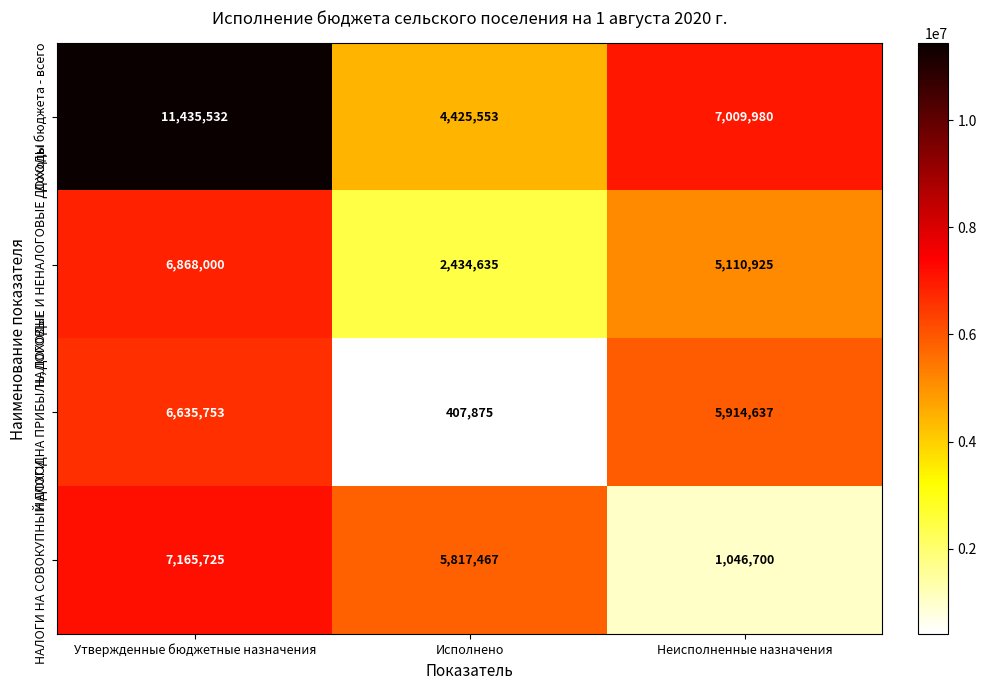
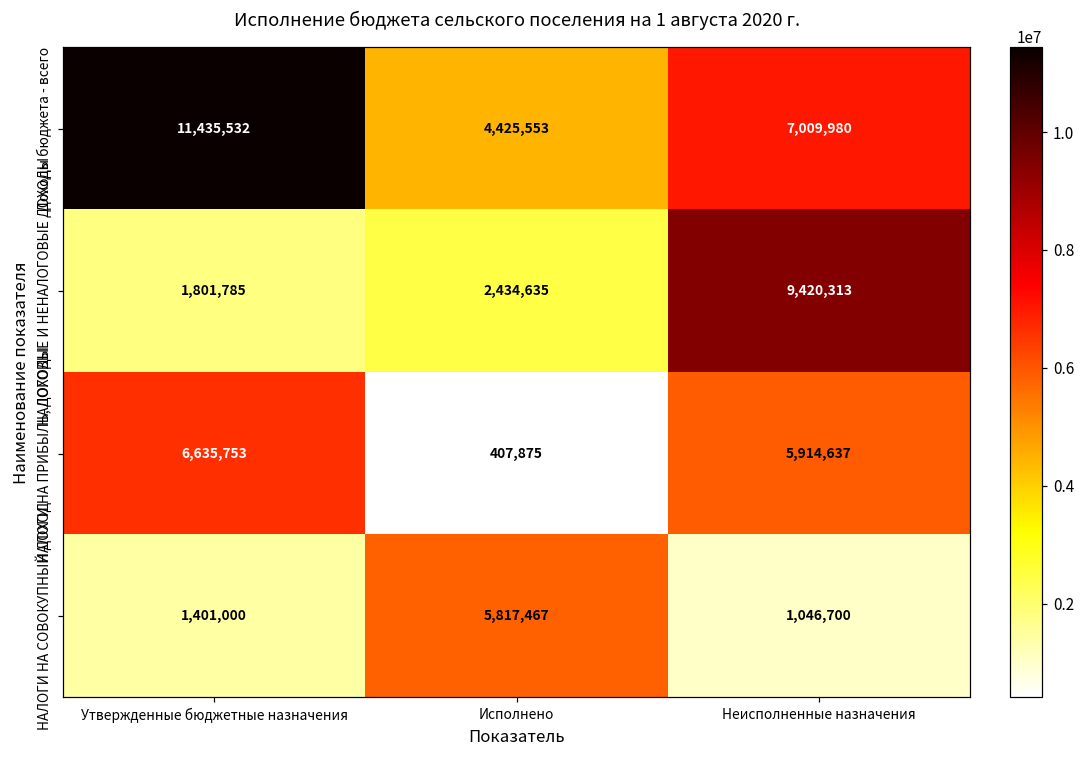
НАЛОГОВЫЕ И НЕНАЛОГОВЫЕ ДОХОДЫ, Утвержденные бюджетные назначения: 6,868,000 -> 1,801,785
НАЛОГОВЫЕ И НЕНАЛОГОВЫЕ ДОХОДЫ, Неисполненные назначения: 5,110,925 -> 9,420,313
НАЛОГИ НА СОВОКУПНЫЙ ДОХОД, Утвержденные бюджетные назначения: 7,165,725 -> 1,401,000
